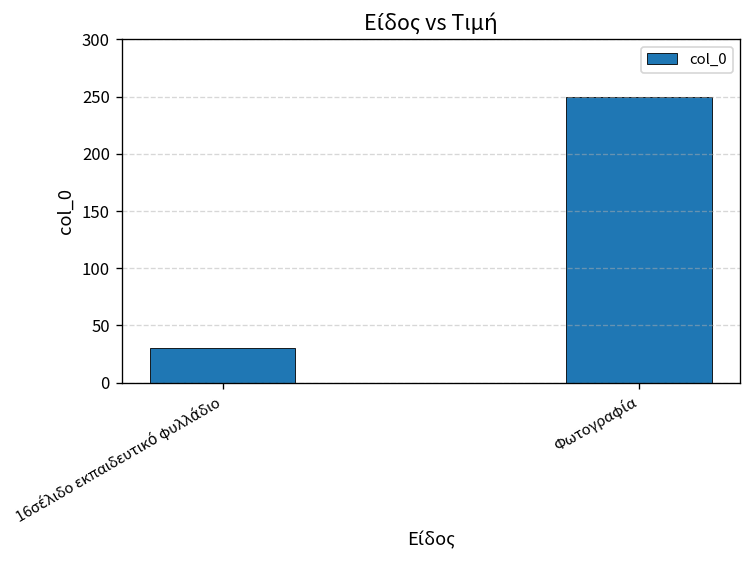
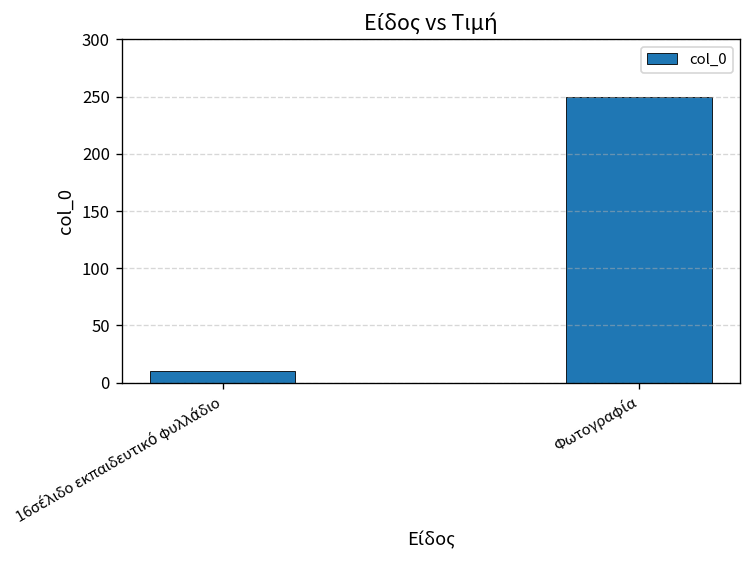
16σέλιδο εκπαιδευτικό φυλλάδιο: 30 -> 10
